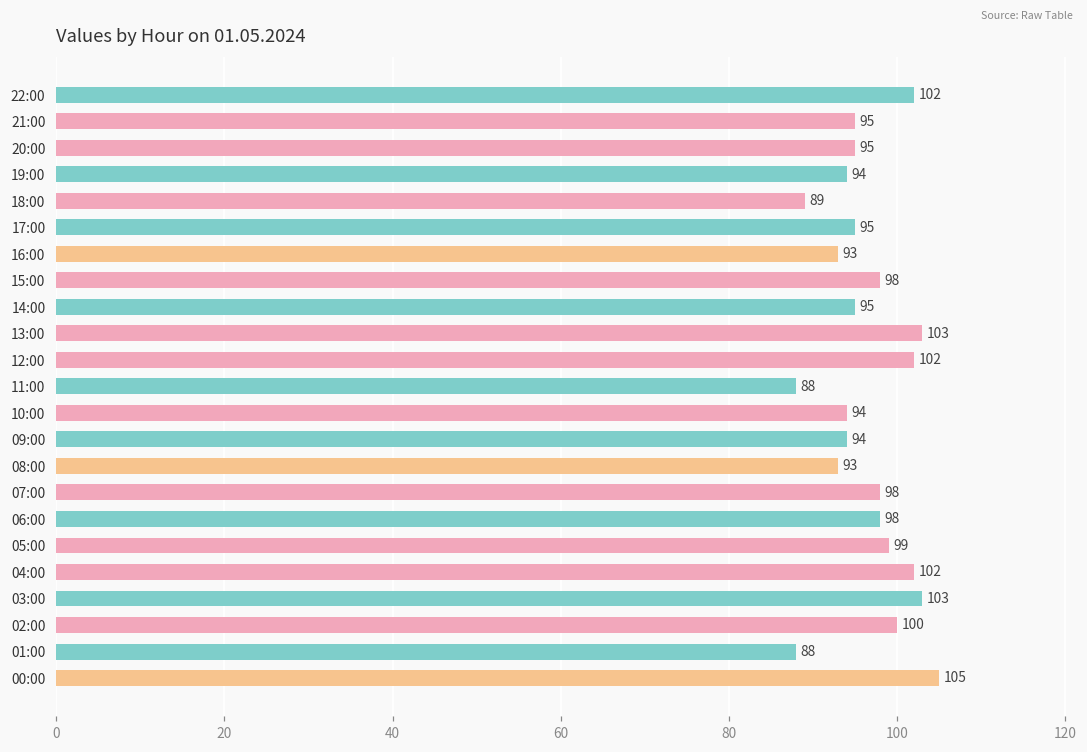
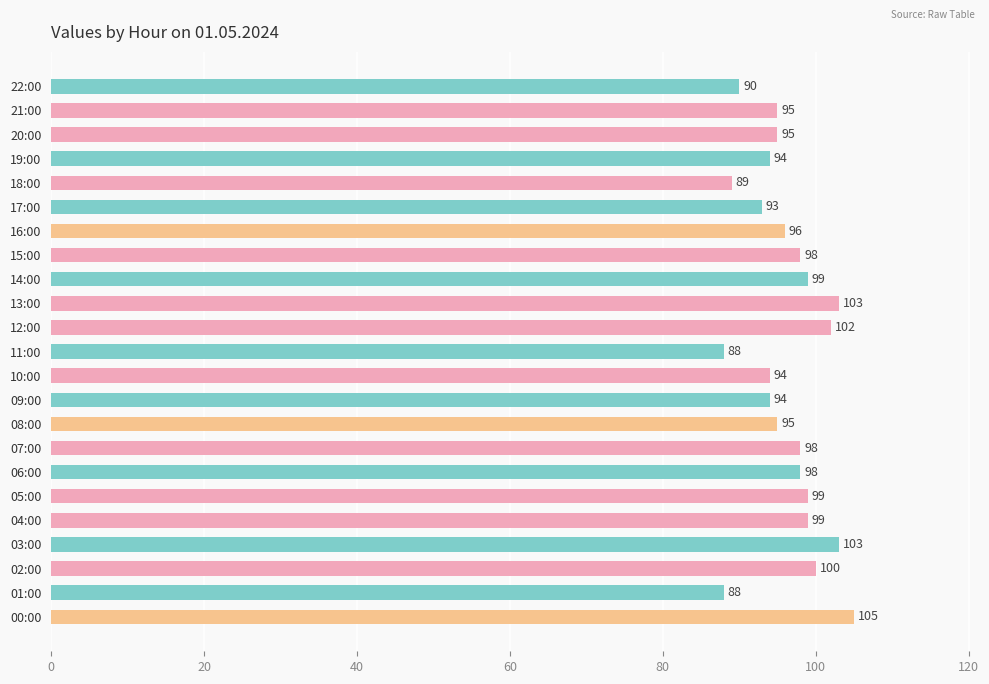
22:00: 102 -> 90
17:00: 95 -> 93
16:00: 93 -> 96
14:00: 95 -> 99
08:00: 93 -> 95
04:00: 102 -> 99
